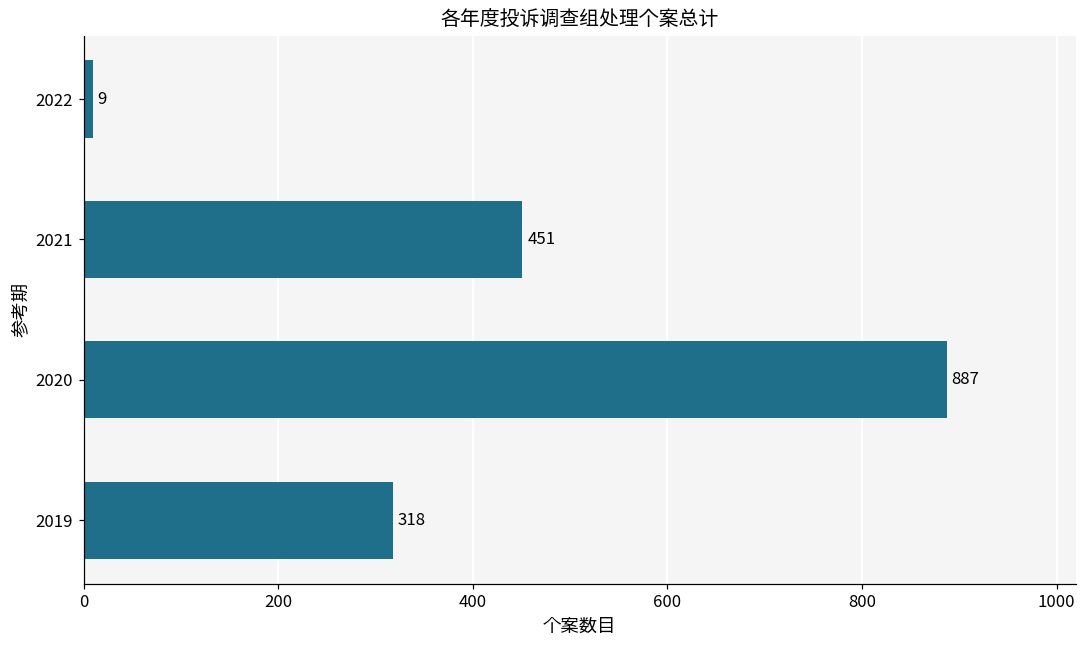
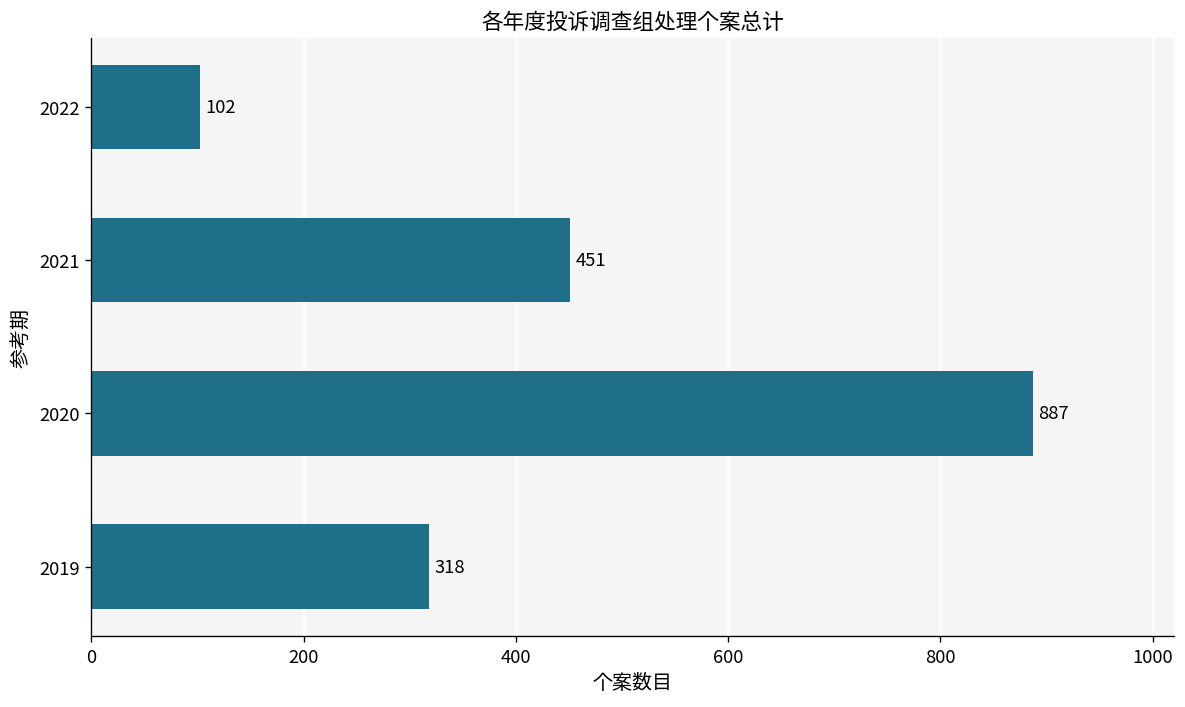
2022: 9 -> 102
